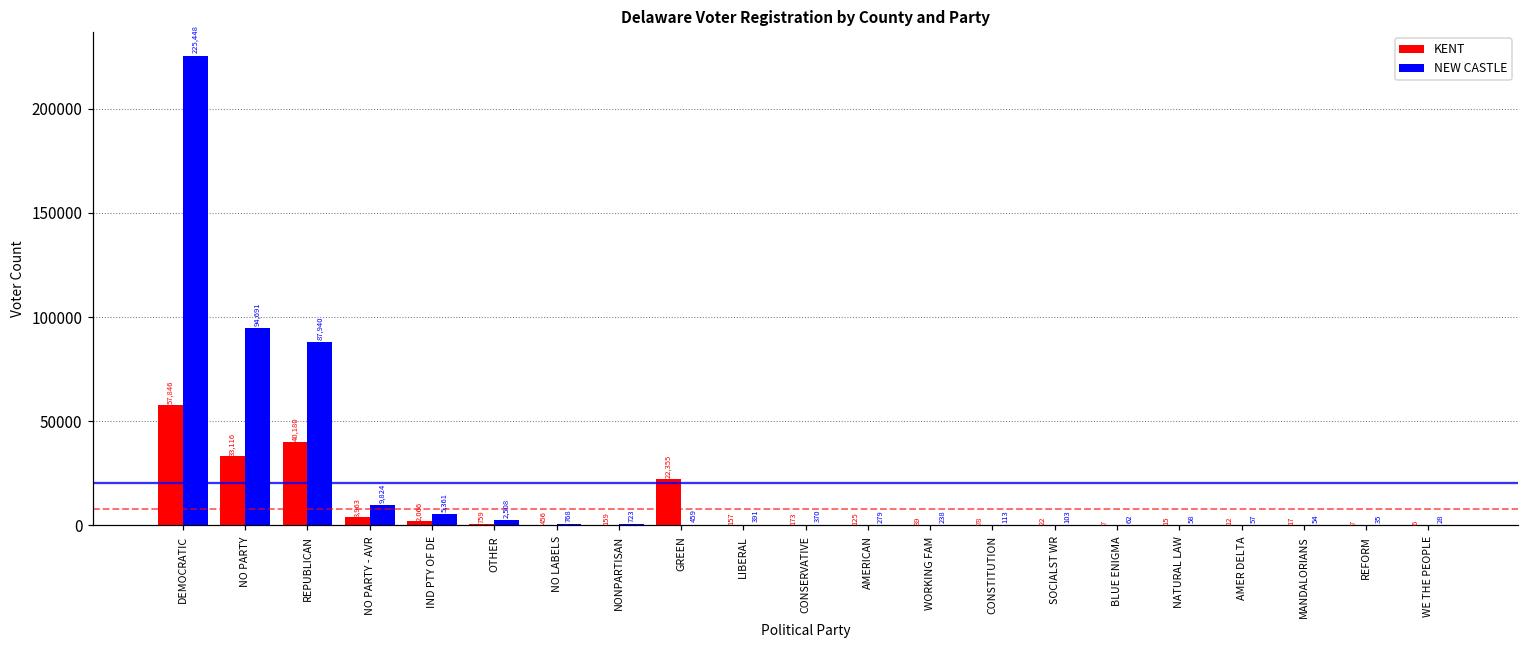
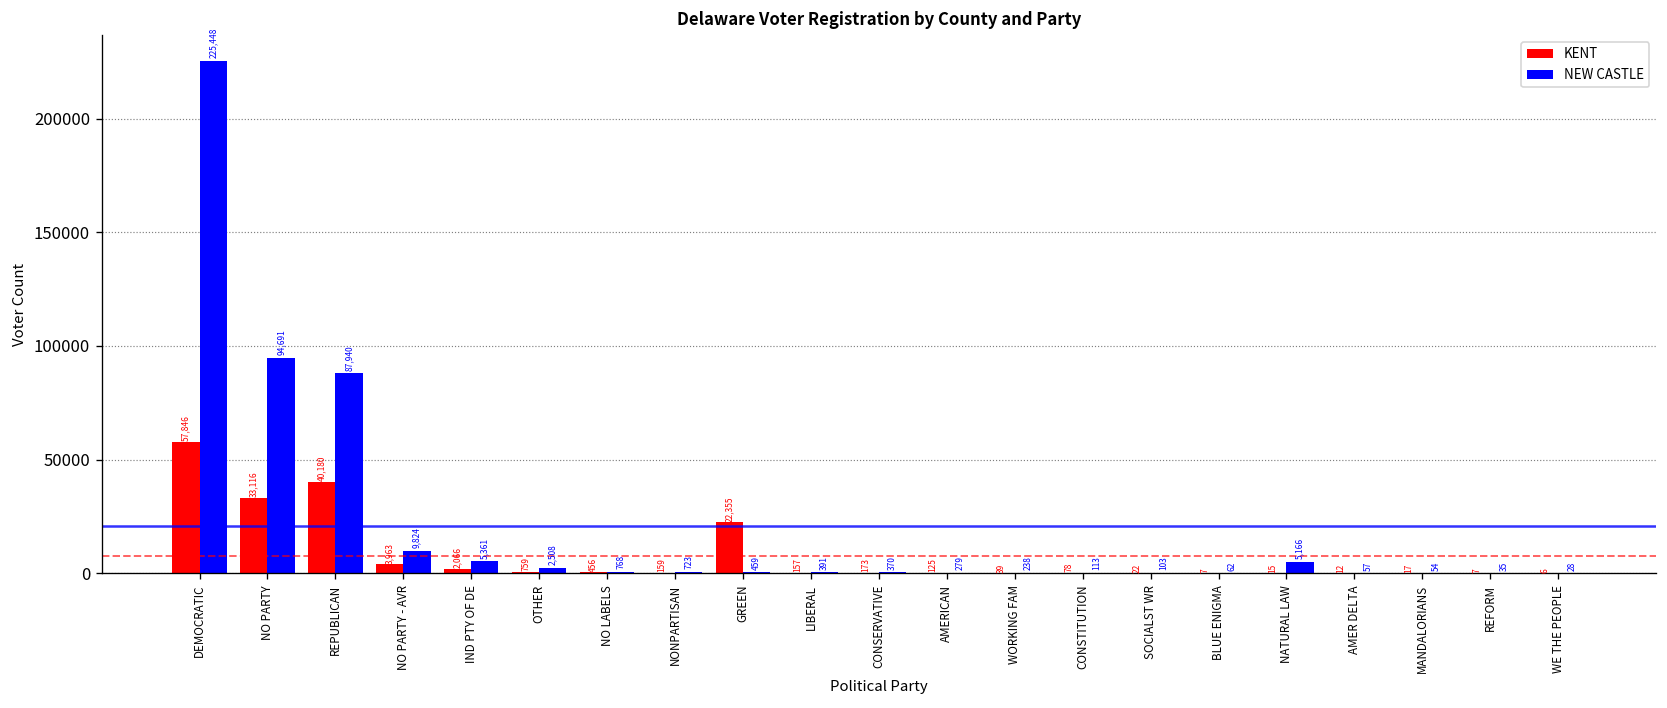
NEW CASTLE, NATURAL LAW: 58 -> 5,166
